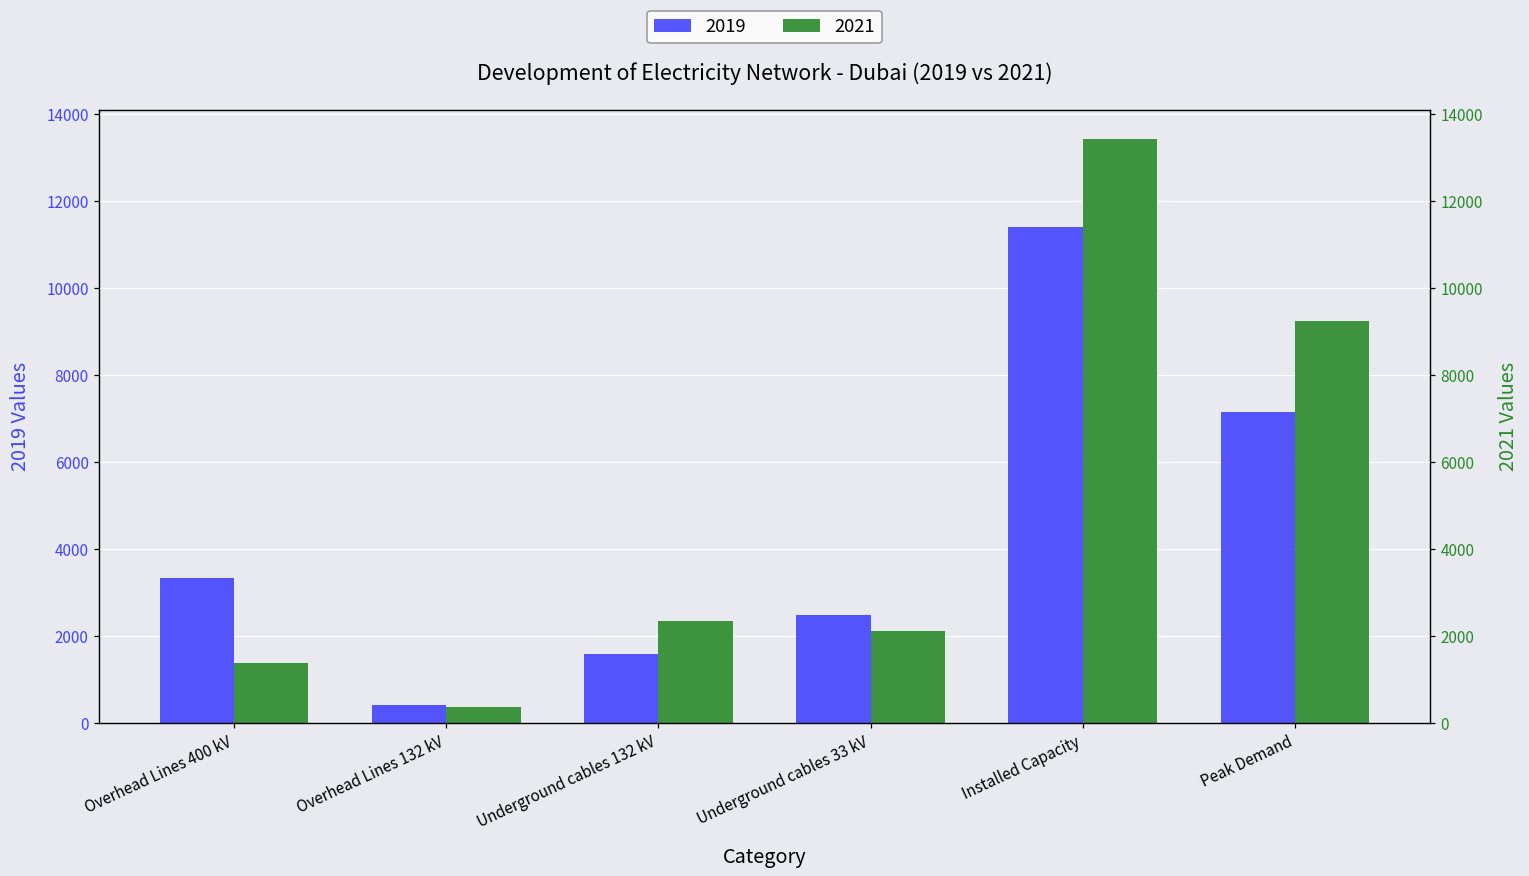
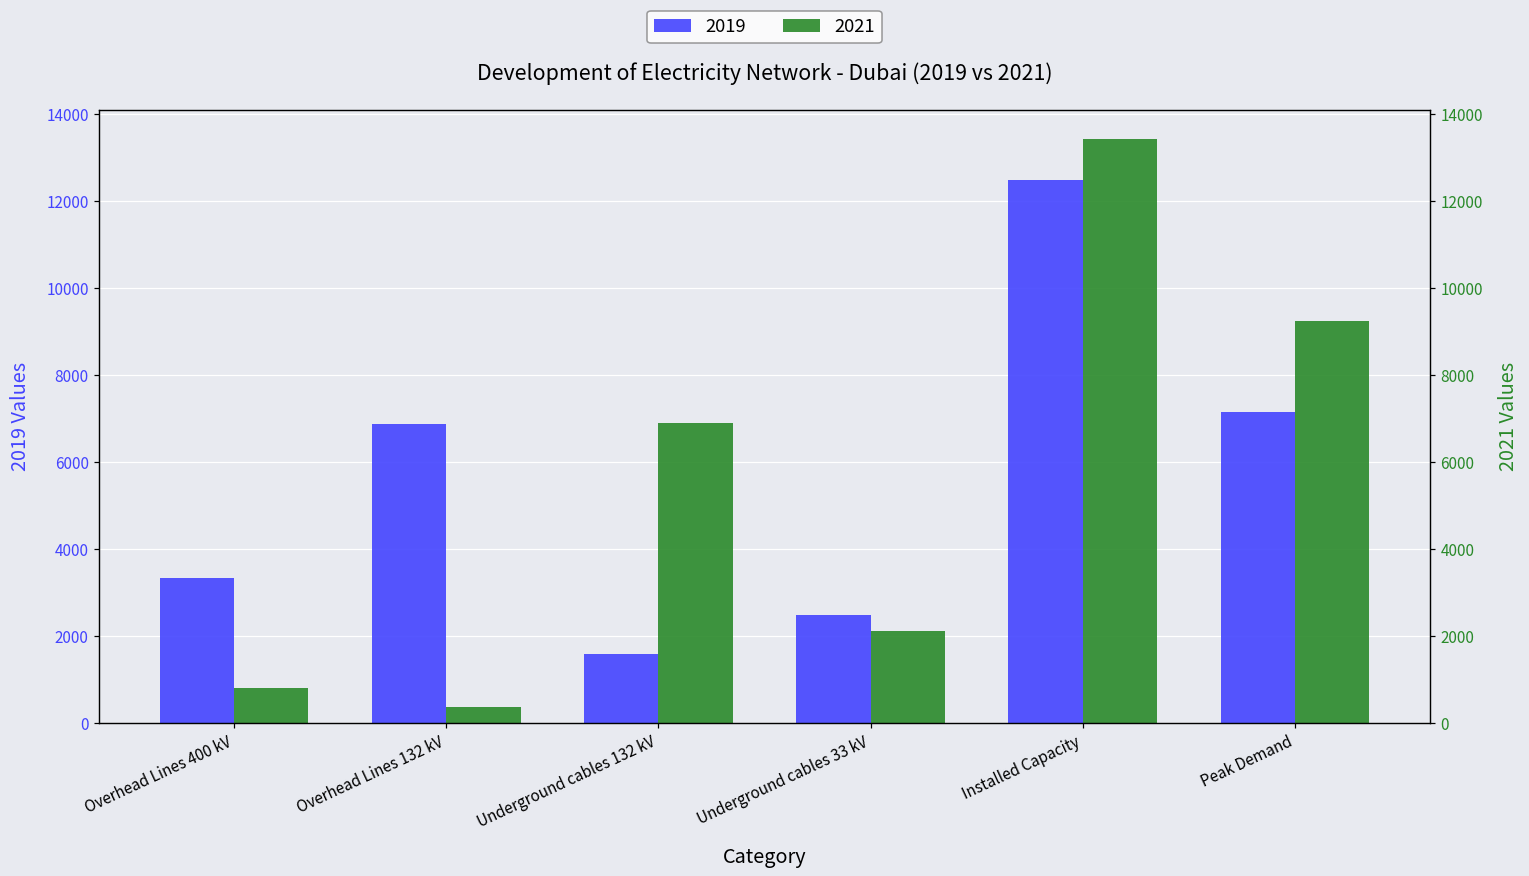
2021, Overhead Lines 400 kV: 1400 -> 800
2019, Overhead Lines 132 kV: 400 -> 6900
2021, Underground cables 132 kV: 2300 -> 6900
2019, Installed Capacity: 11400 -> 12500
